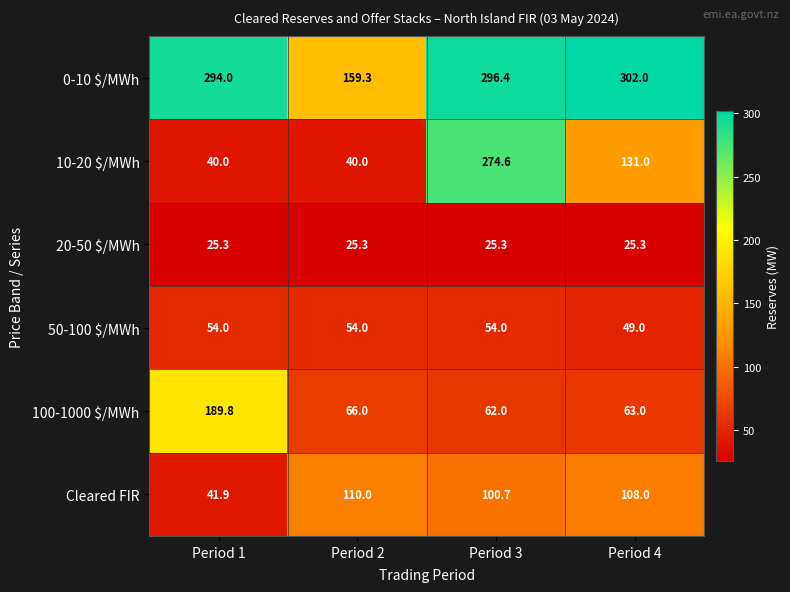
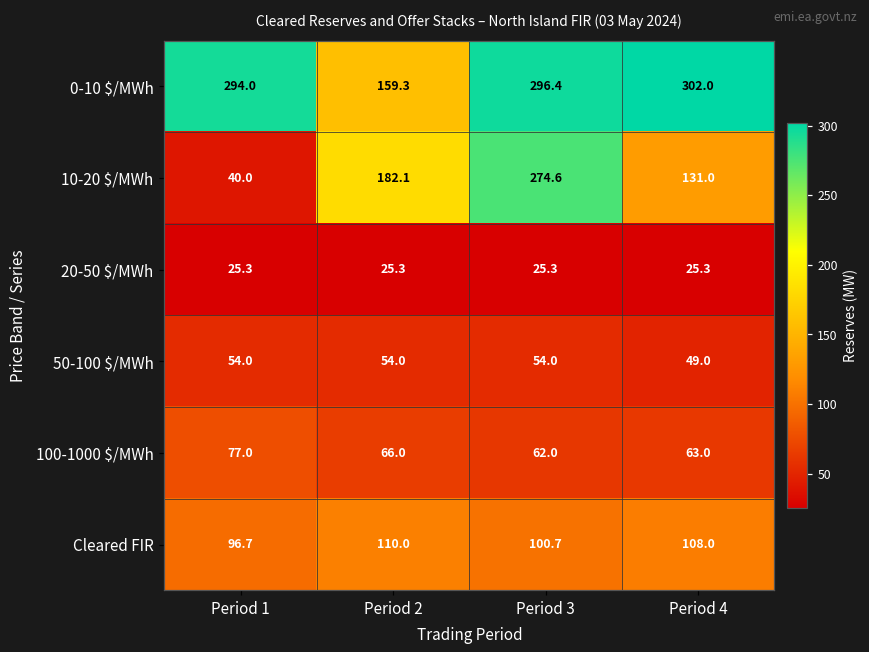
10-20 $/MWh, Period 2: 40.0 -> 182.1
100-1000 $/MWh, Period 1: 189.8 -> 77.0
Cleared FIR, Period 1: 41.9 -> 96.7
